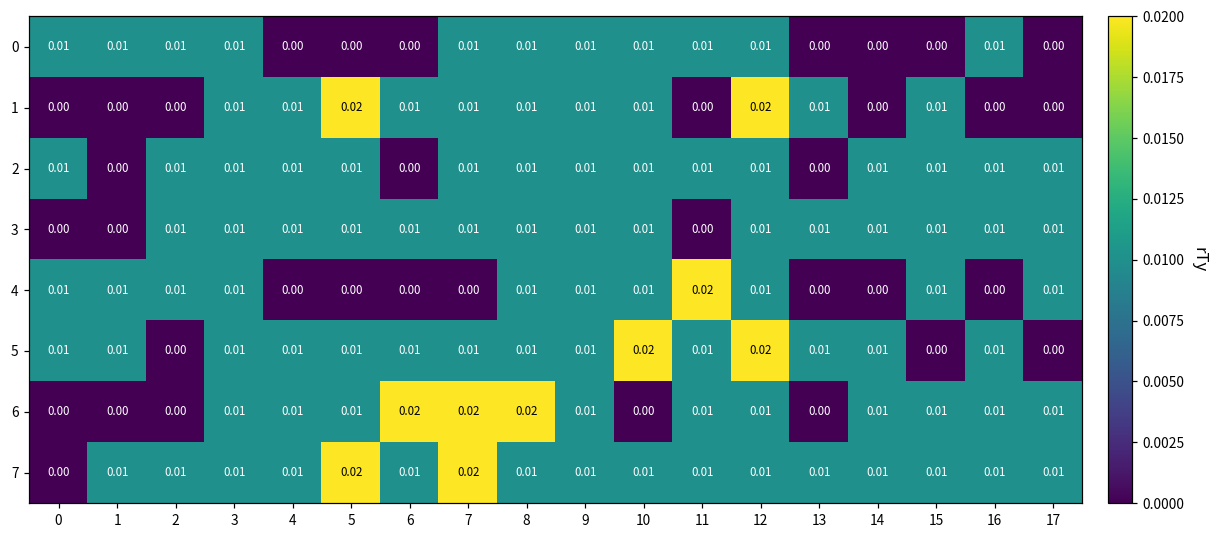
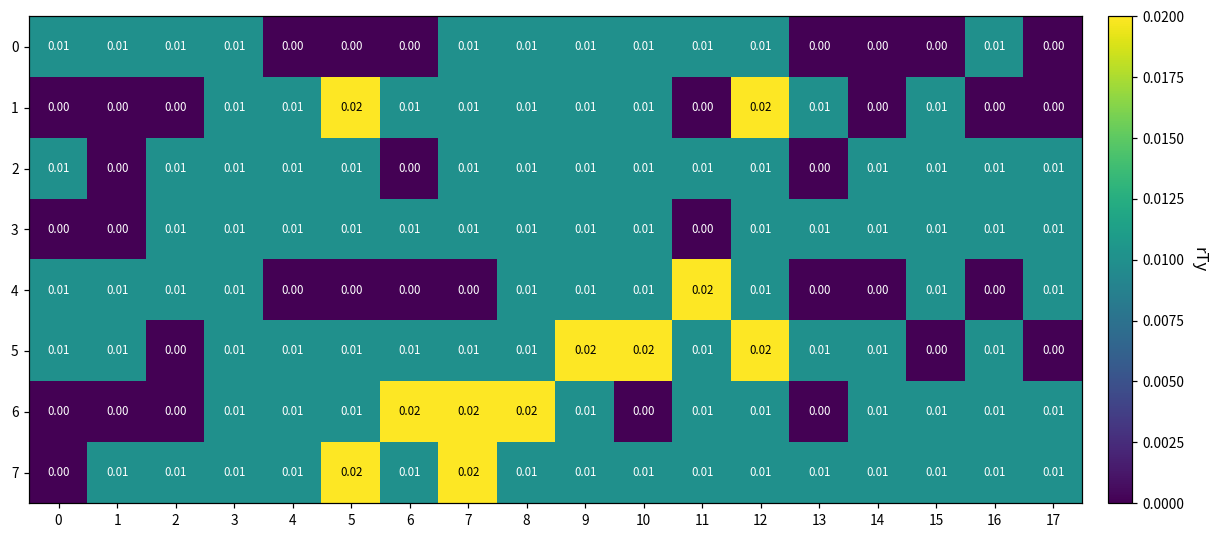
5, 9: 0.01 -> 0.02
